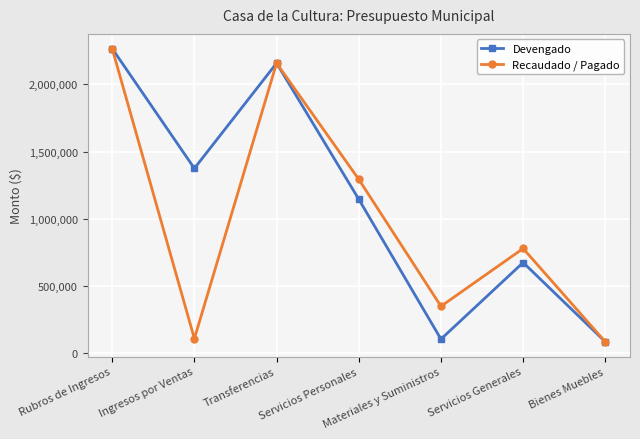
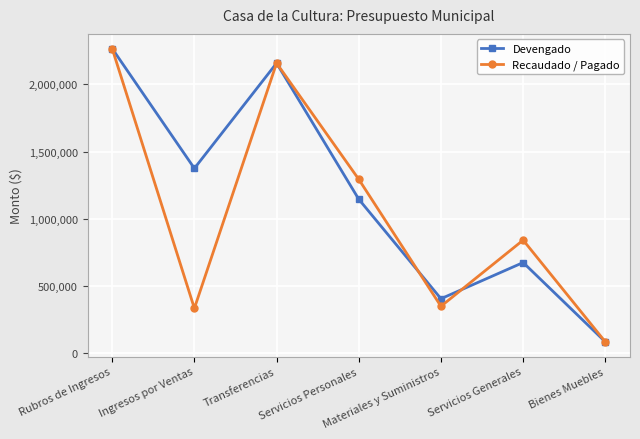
Recaudado / Pagado, Ingresos por Ventas: 110,000 -> 330,000
Devengado, Materiales y Suministros: 100,000 -> 410,000
Recaudado / Pagado, Servicios Generales: 780,000 -> 840,000
